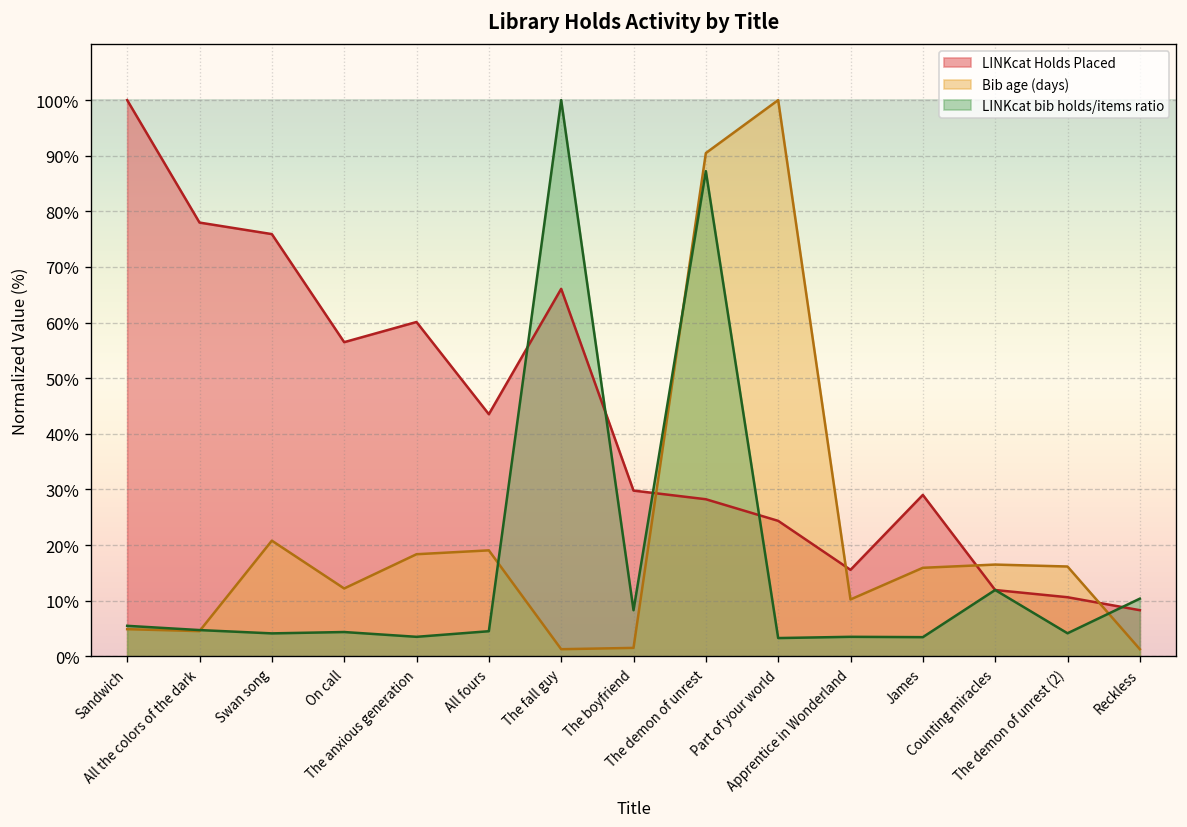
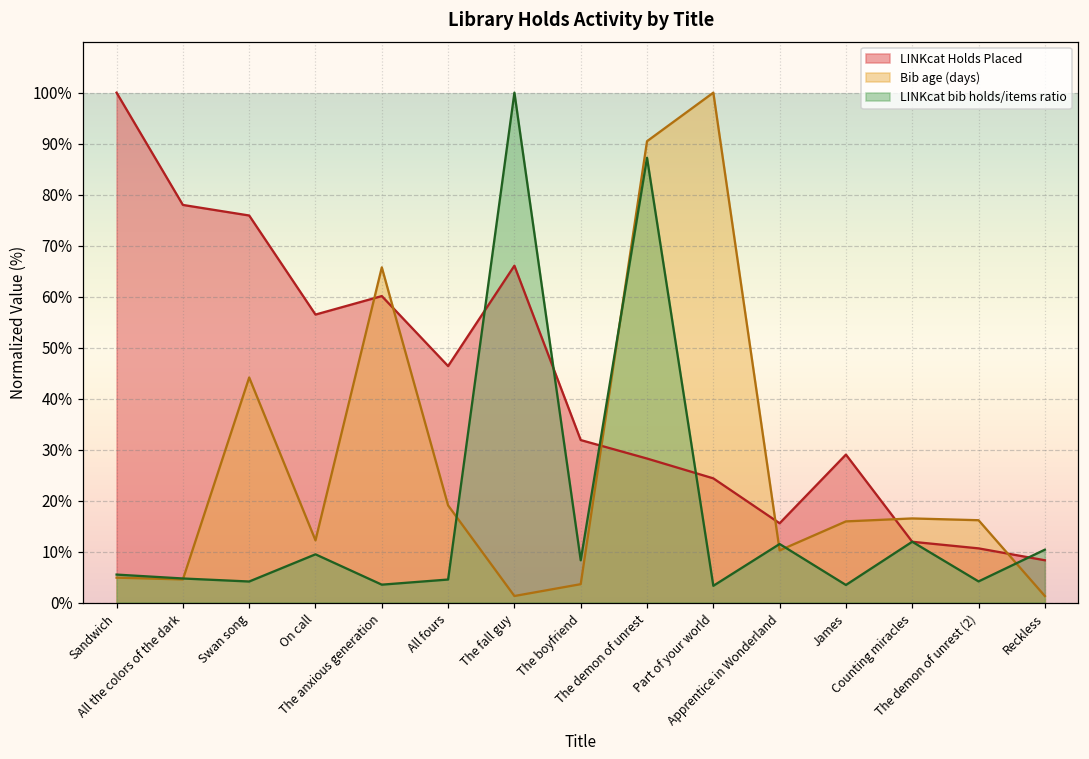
Bib age (days), Swan song: 21% -> 44%
LINKcat bib holds/items ratio, On call: 4% -> 9%
Bib age (days), The anxious generation: 18% -> 66%
LINKcat Holds Placed, All fours: 44% -> 46%
LINKcat Holds Placed, The boyfriend: 30% -> 32%
Bib age (days), The boyfriend: 2% -> 4%
LINKcat bib holds/items ratio, Apprentice in Wonderland: 4% -> 11%
